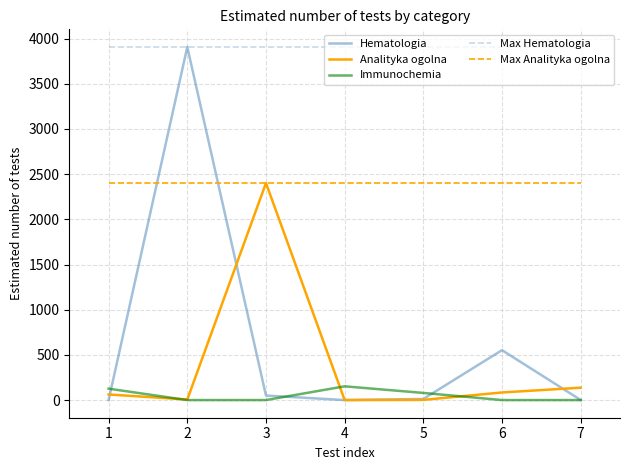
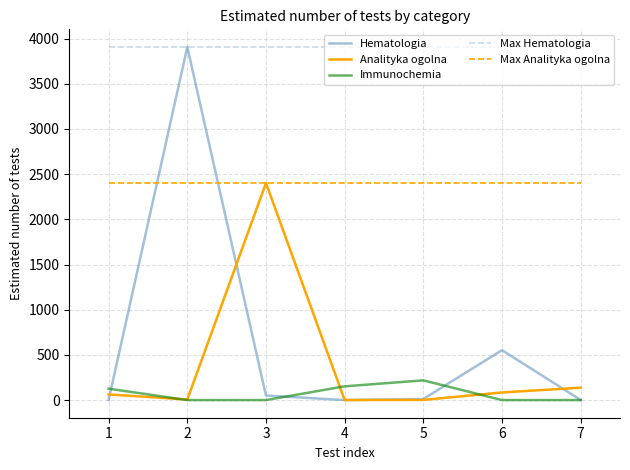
Immunochemia, 5: 100 -> 200
